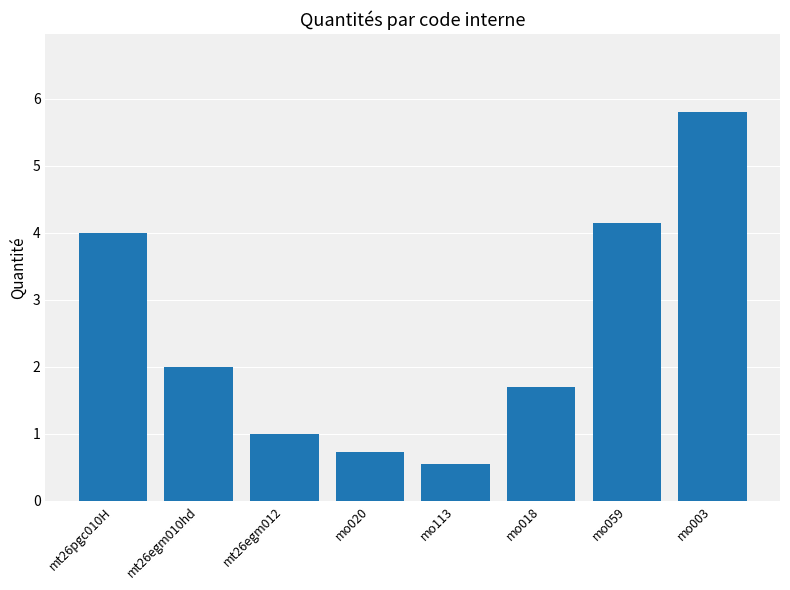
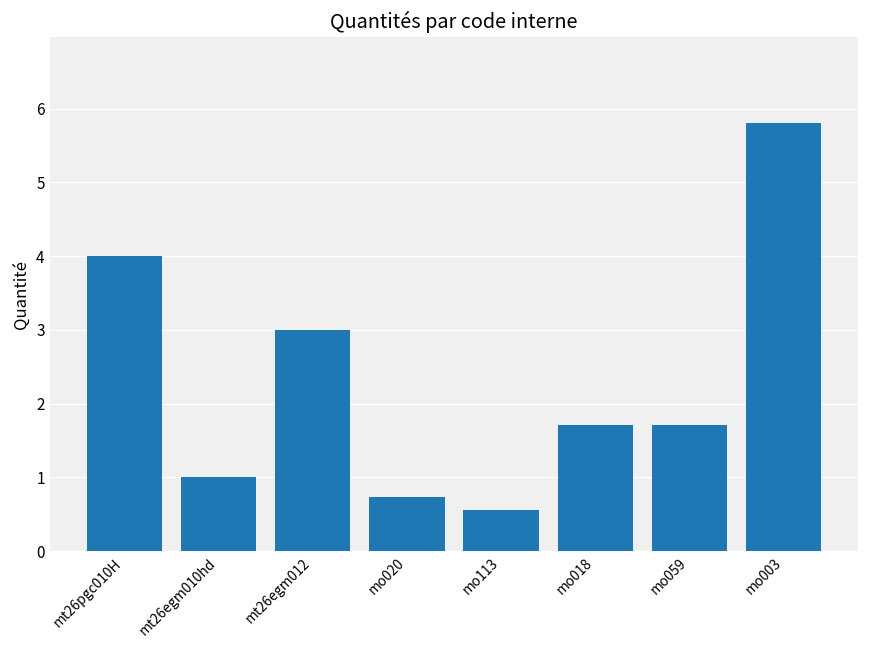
mt26egm010hd: 2 -> 1
mt26egm012: 1 -> 3
mo059: 4.1 -> 1.7
